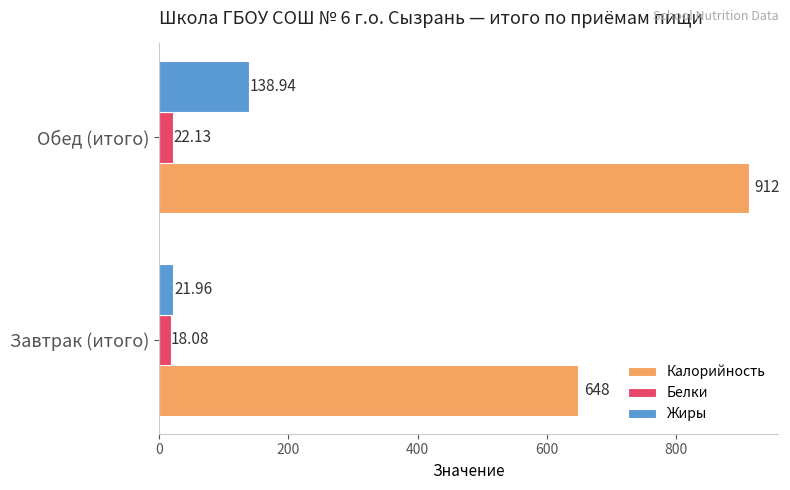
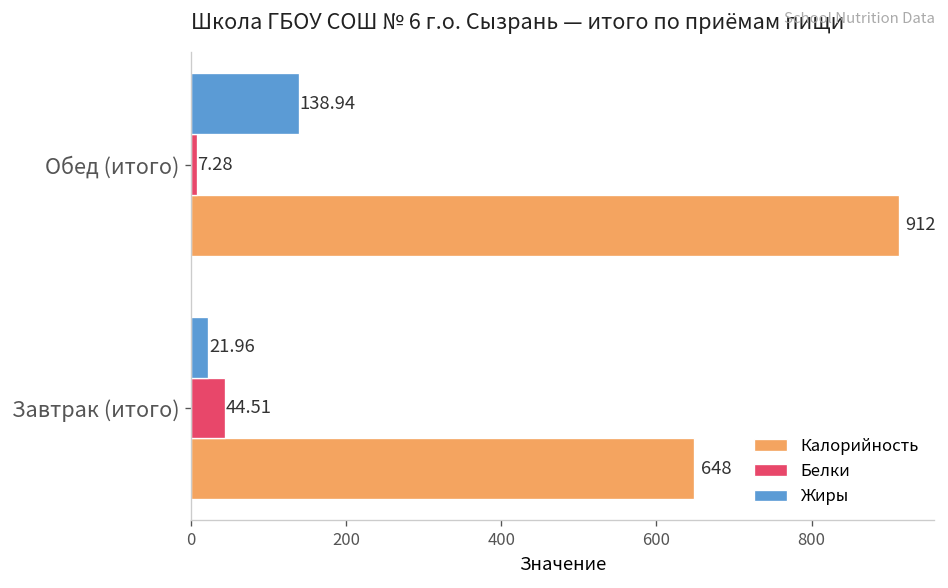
Белки, Обед (итого): 22.13 -> 7.28
Белки, Завтрак (итого): 18.08 -> 44.51
